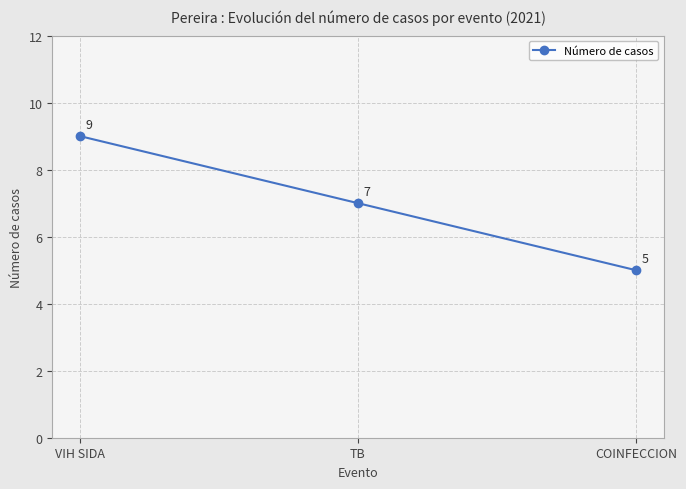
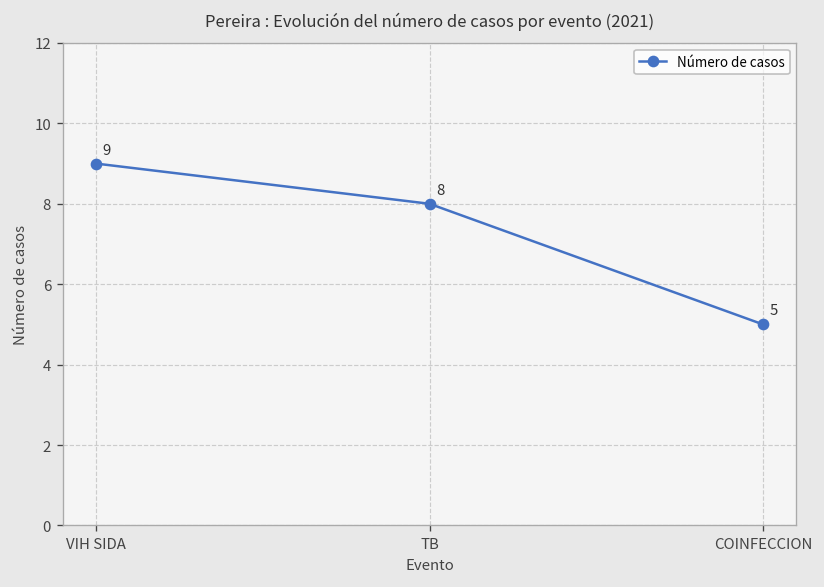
TB: 7 -> 8
